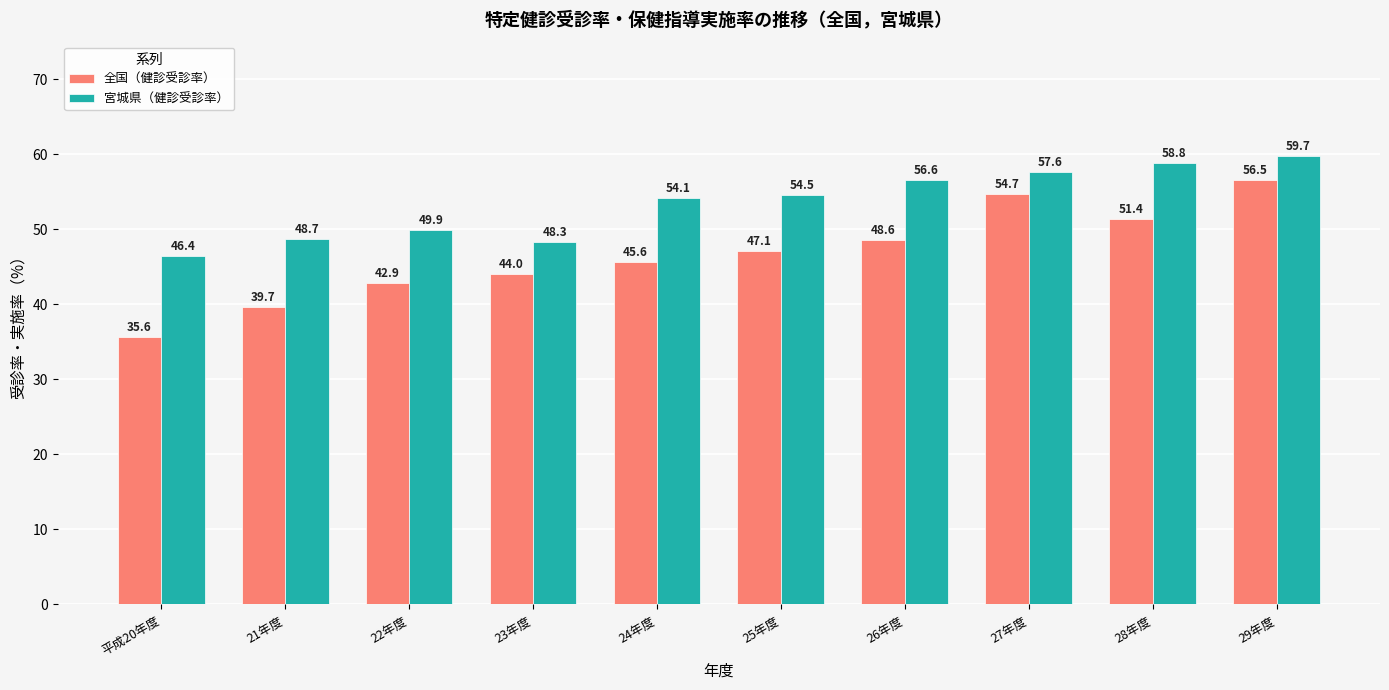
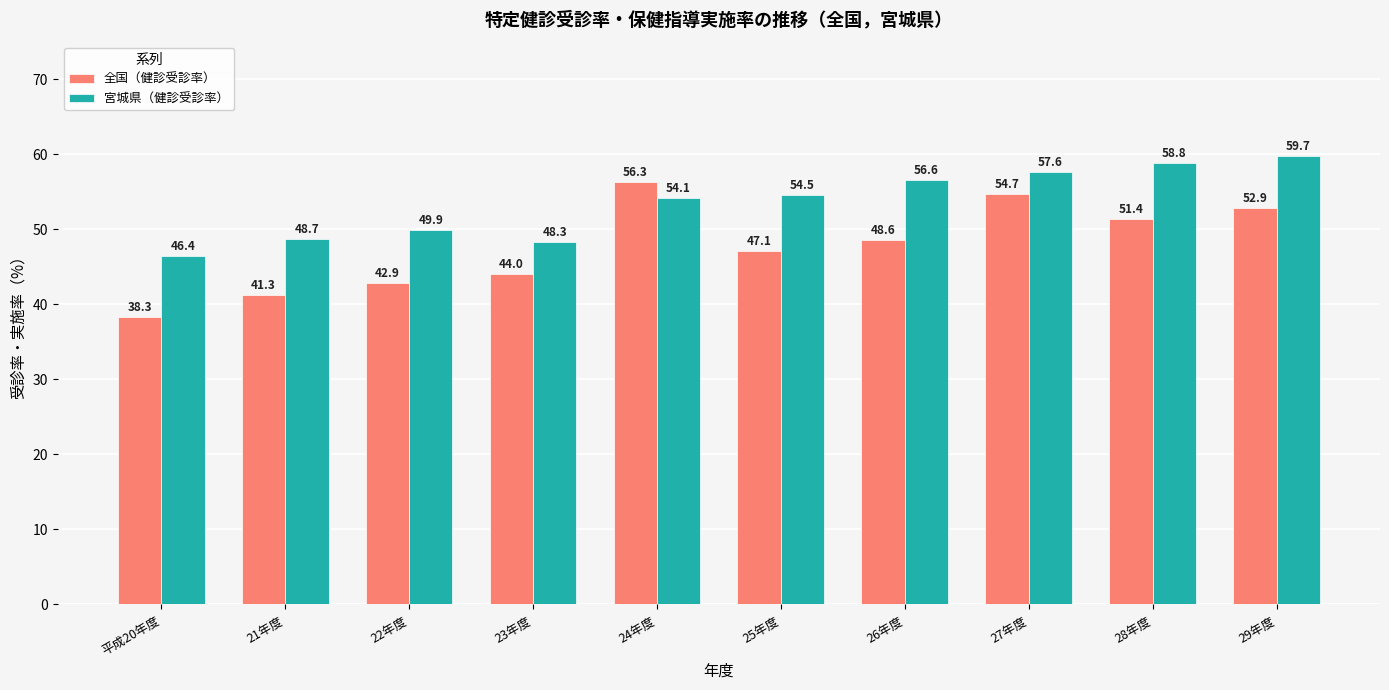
全国（健診受診率）, 平成20年度: 35.6 -> 38.3
全国（健診受診率）, 21年度: 39.7 -> 41.3
全国（健診受診率）, 24年度: 45.6 -> 56.3
全国（健診受診率）, 29年度: 56.5 -> 52.9
